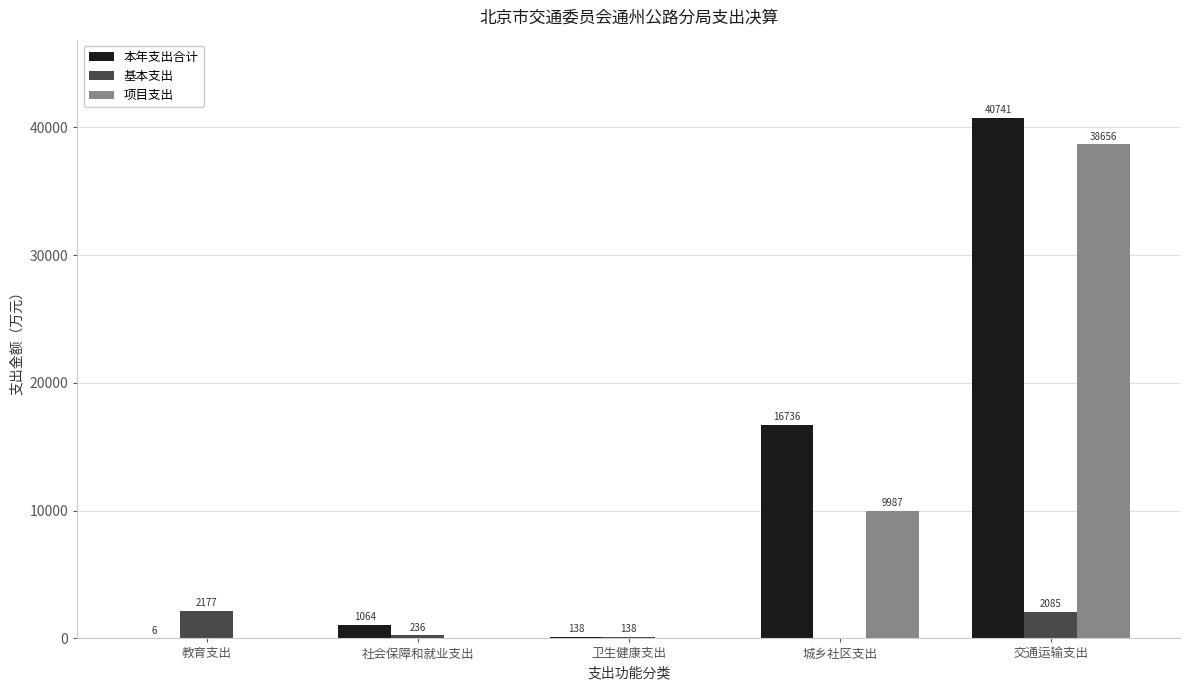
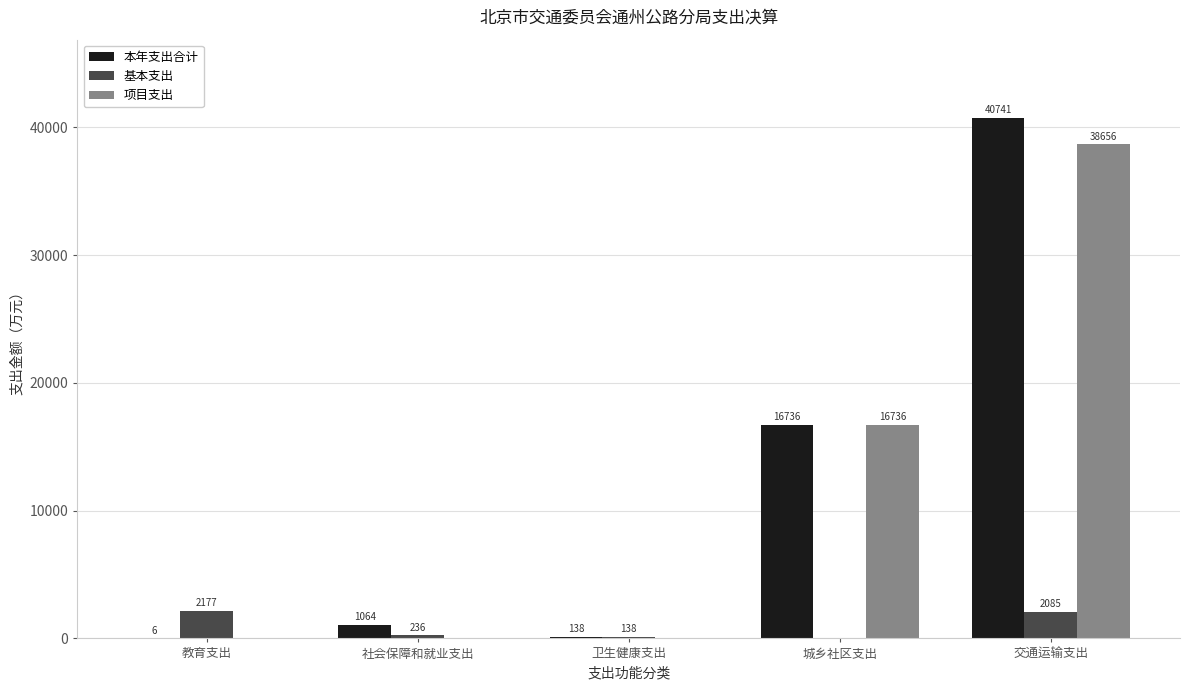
项目支出, 城乡社区支出: 9987 -> 16736
